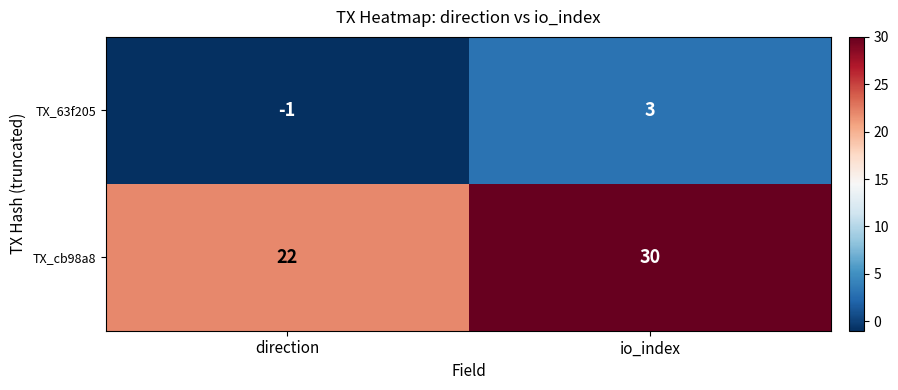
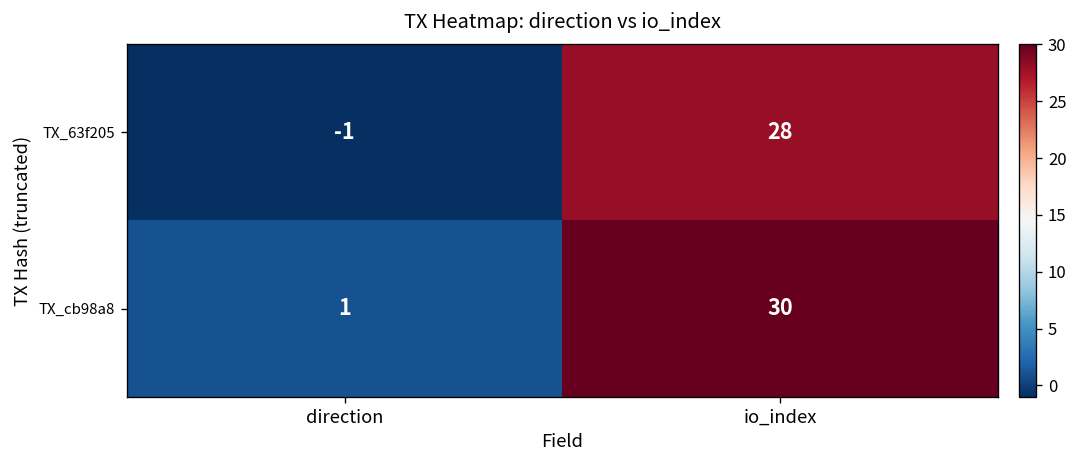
TX_63f205, io_index: 3 -> 28
TX_cb98a8, direction: 22 -> 1
